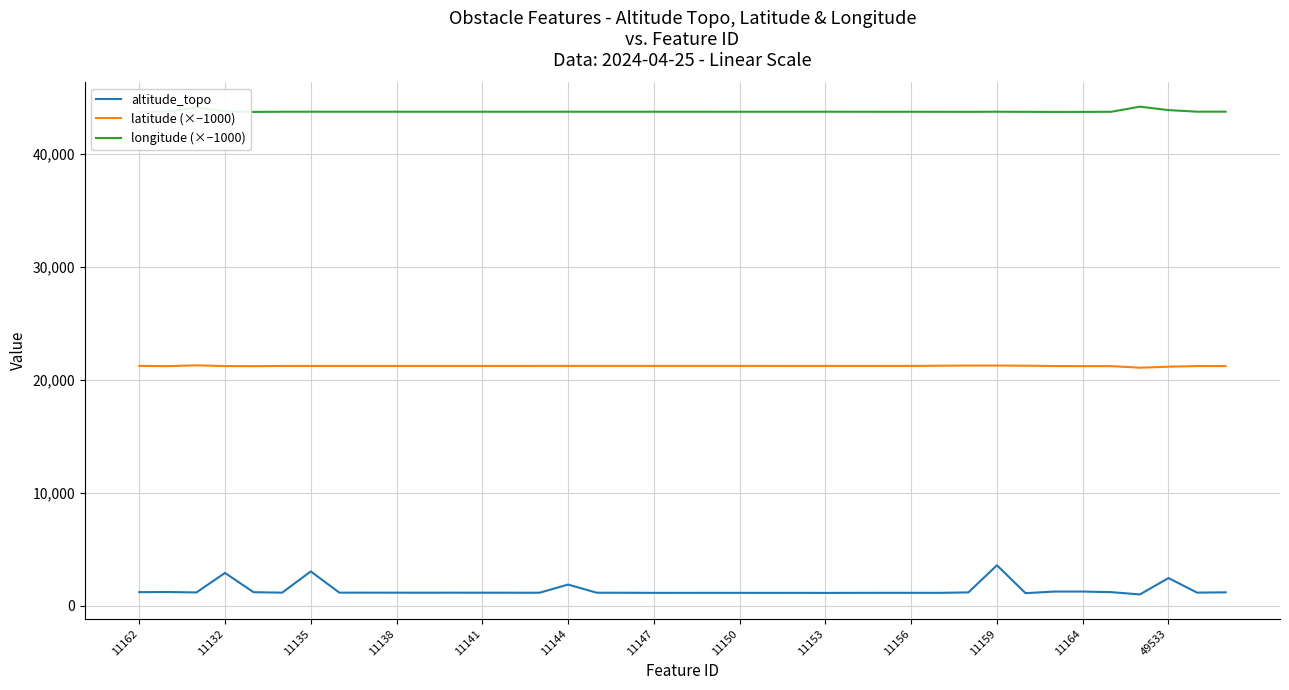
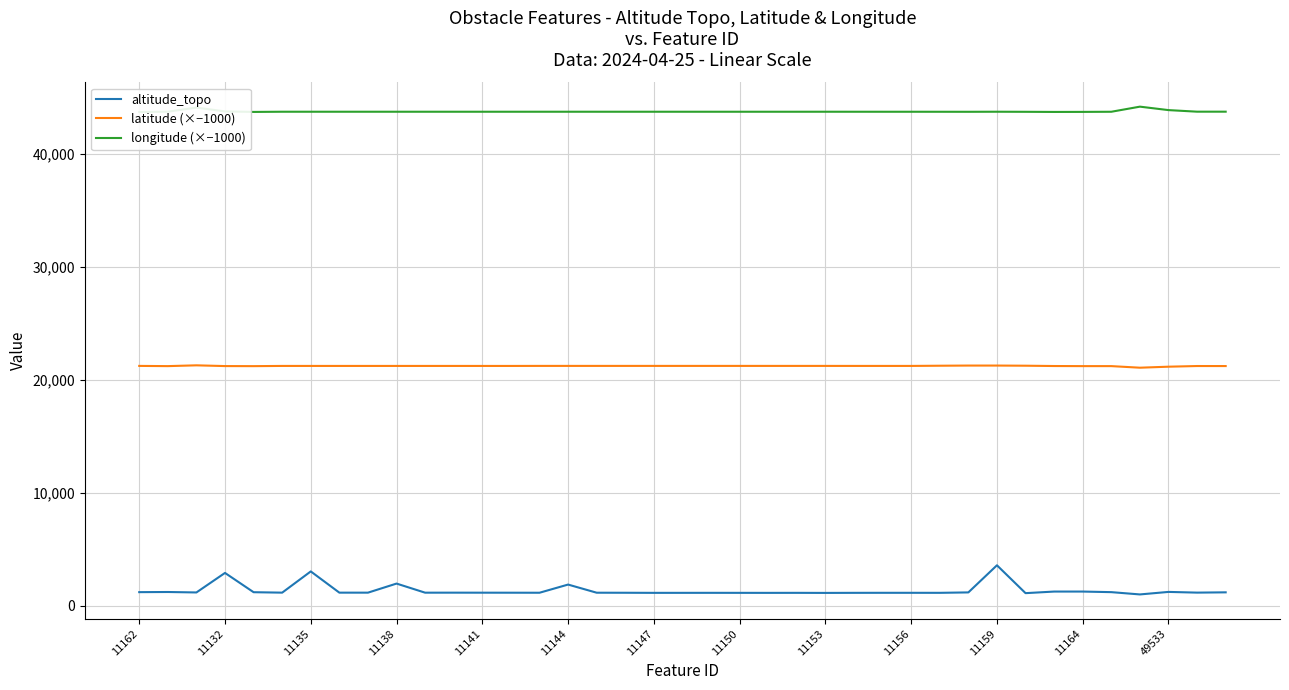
altitude_topo, 11138: 1,200 -> 2,000
altitude_topo, 49533: 2,500 -> 1,200
